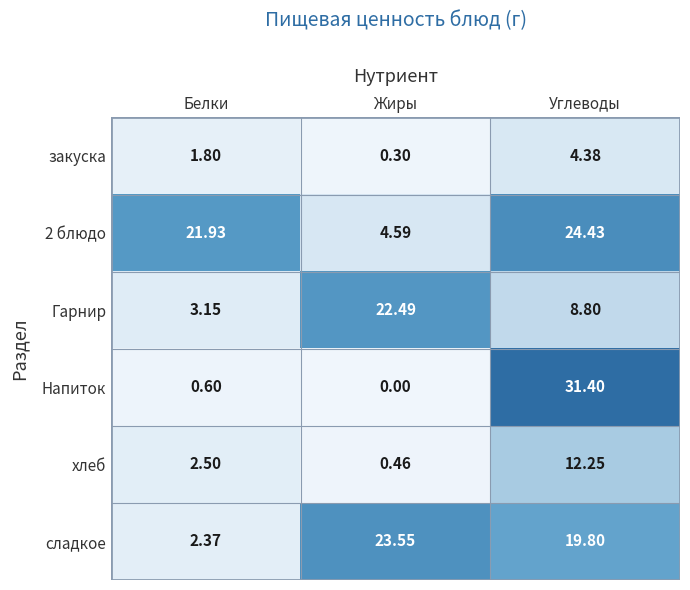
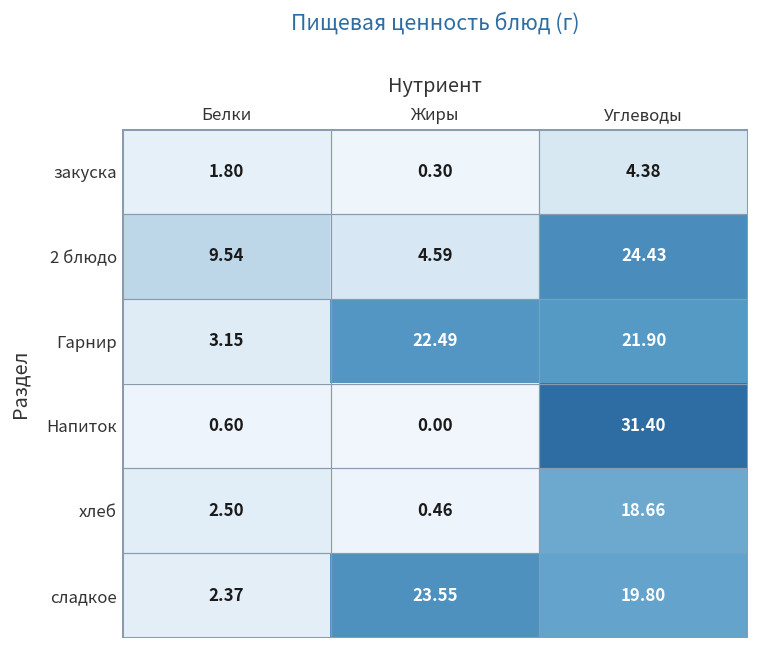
2 блюдо, Белки: 21.93 -> 9.54
Гарнир, Углеводы: 8.80 -> 21.90
хлеб, Углеводы: 12.25 -> 18.66
